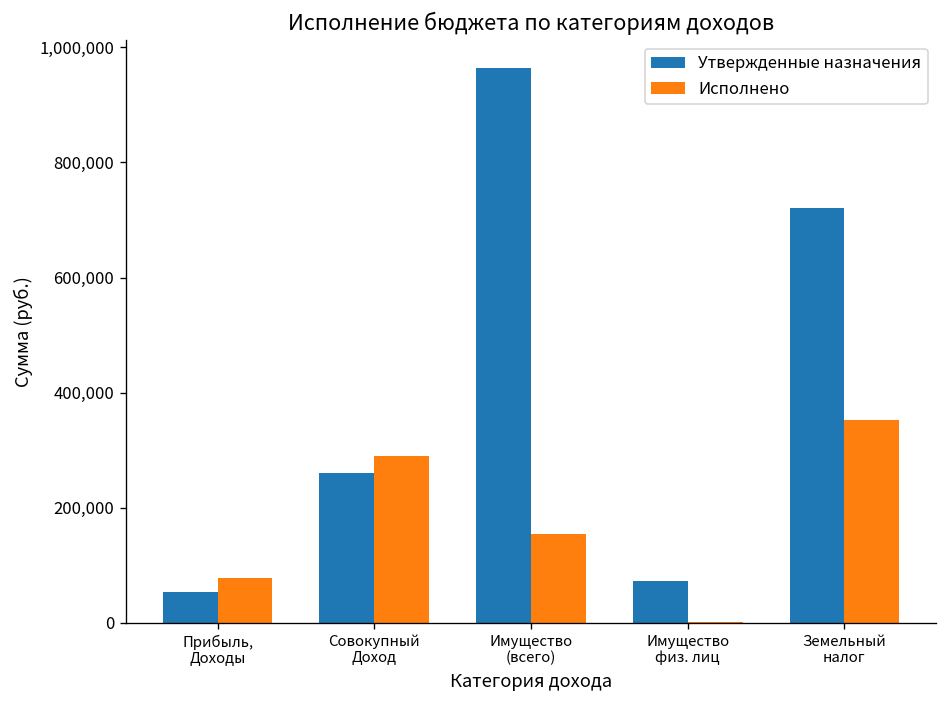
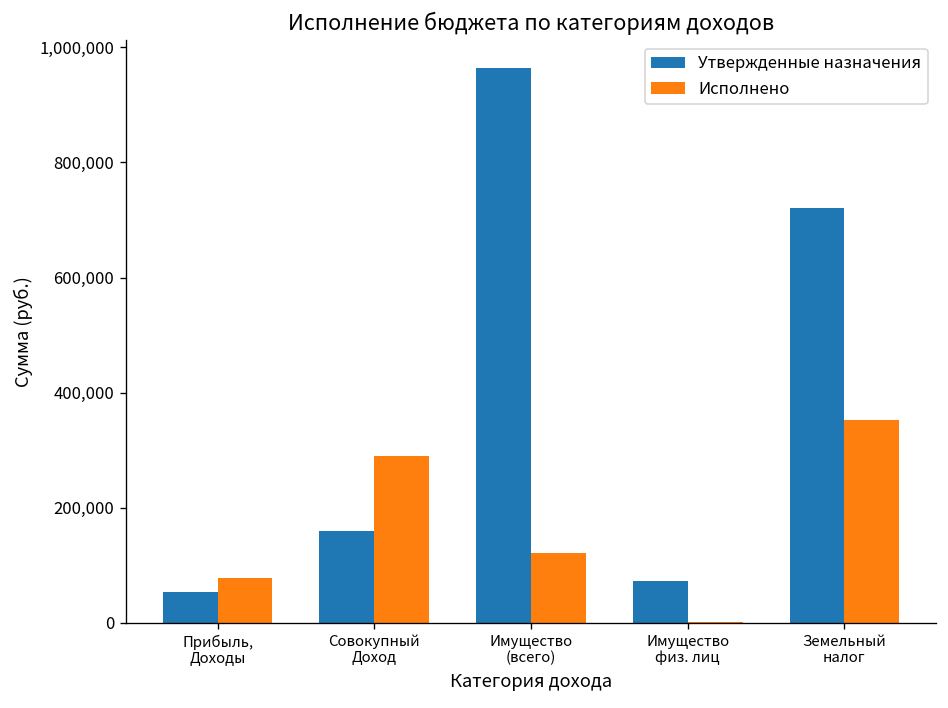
Утвержденные назначения, Совокупный Доход: 260,000 -> 160,000
Исполнено, Имущество (всего): 150,000 -> 120,000
